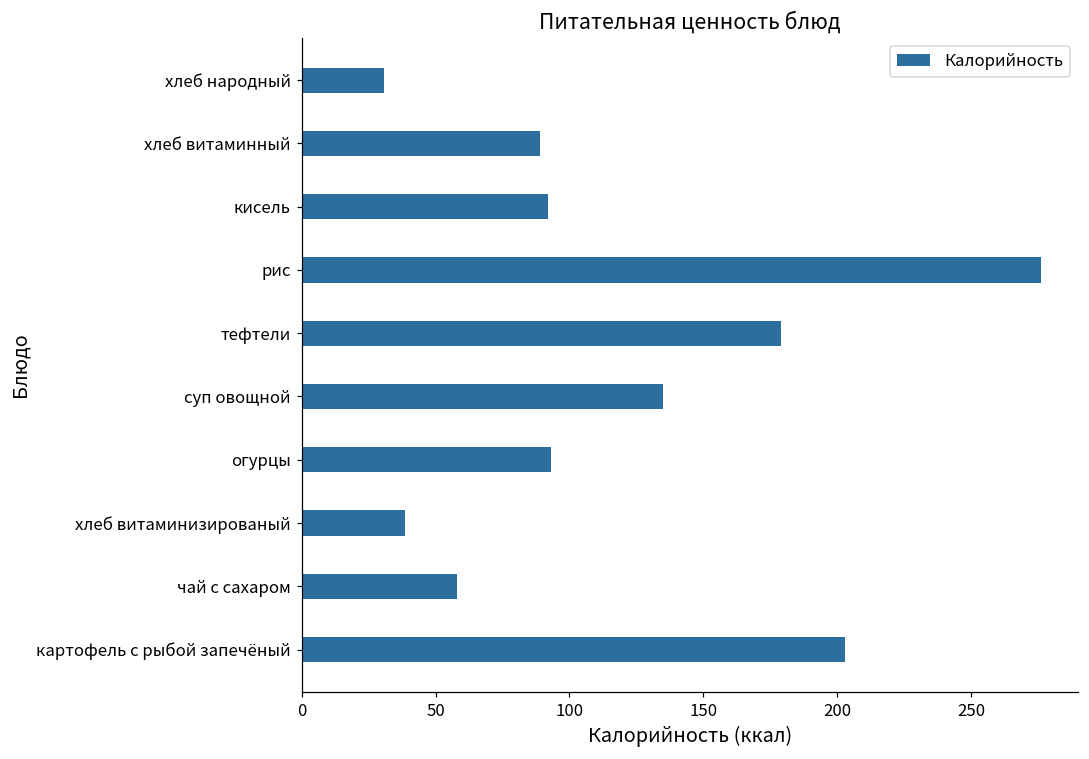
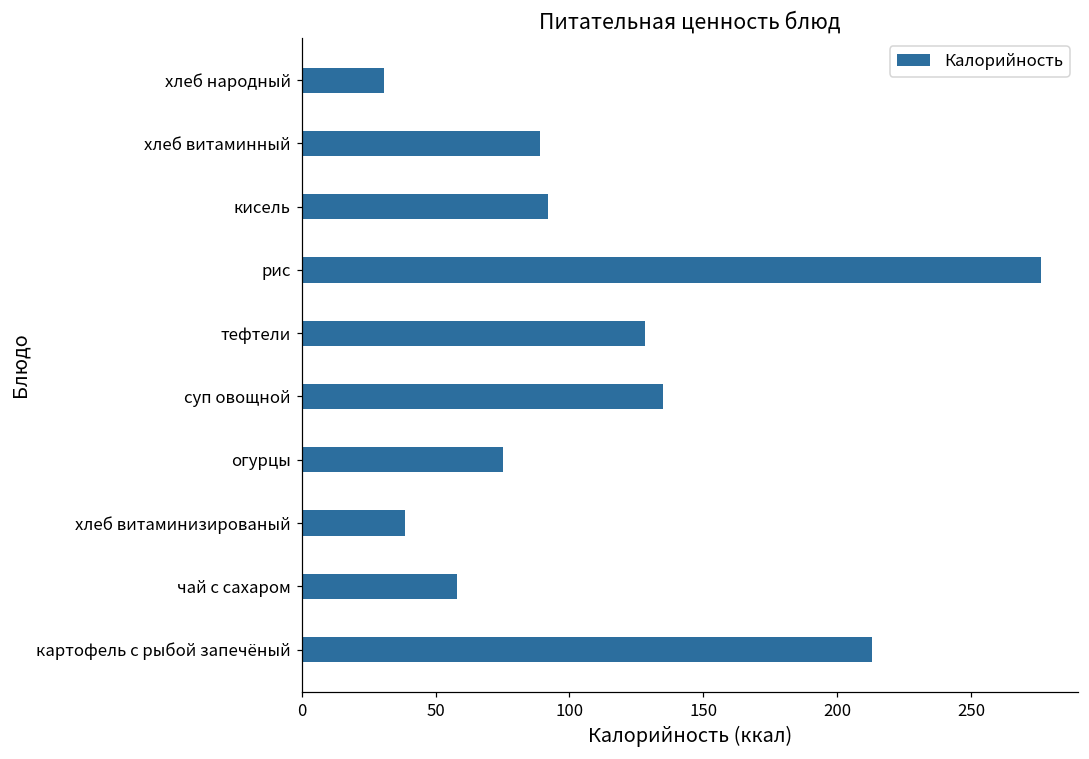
тефтели: 179 -> 128
огурцы: 93 -> 75
картофель с рыбой запечёный: 203 -> 213
